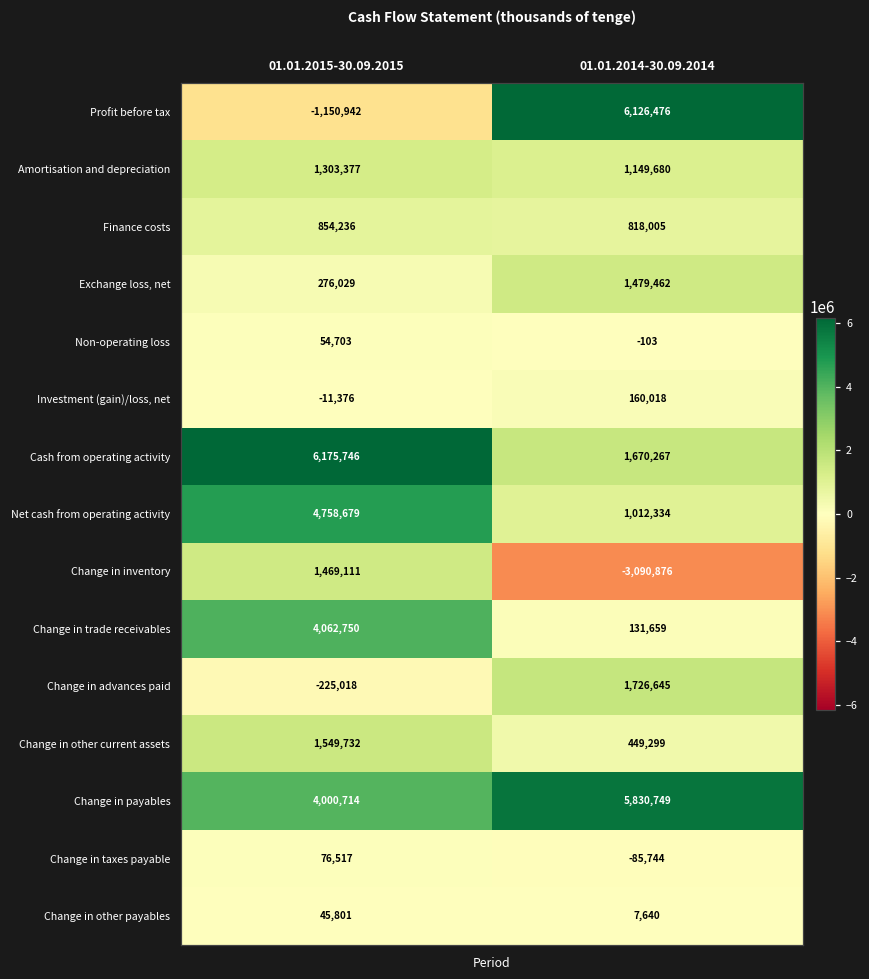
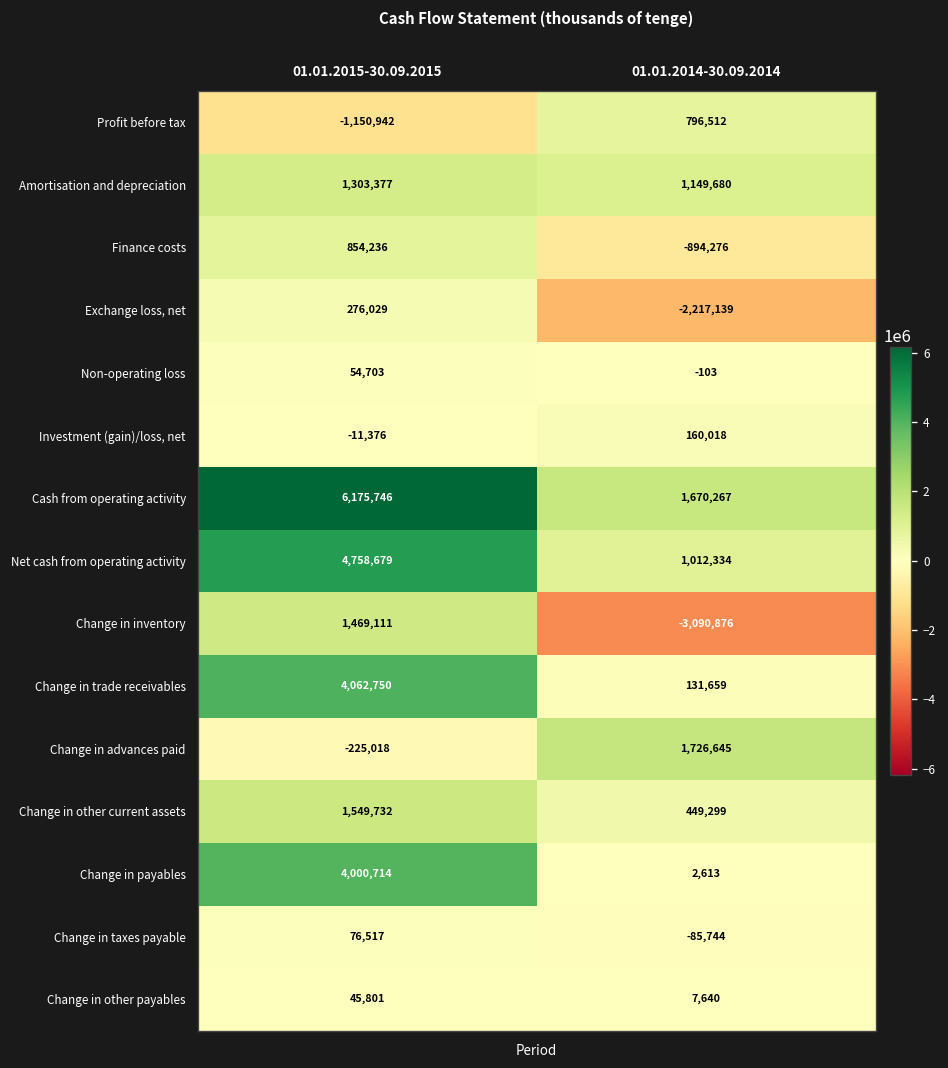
Profit before tax, 01.01.2014-30.09.2014: 6,126,476 -> 796,512
Finance costs, 01.01.2014-30.09.2014: 818,005 -> -894,276
Exchange loss, net, 01.01.2014-30.09.2014: 1,479,462 -> -2,217,139
Change in payables, 01.01.2014-30.09.2014: 5,830,749 -> 2,613
